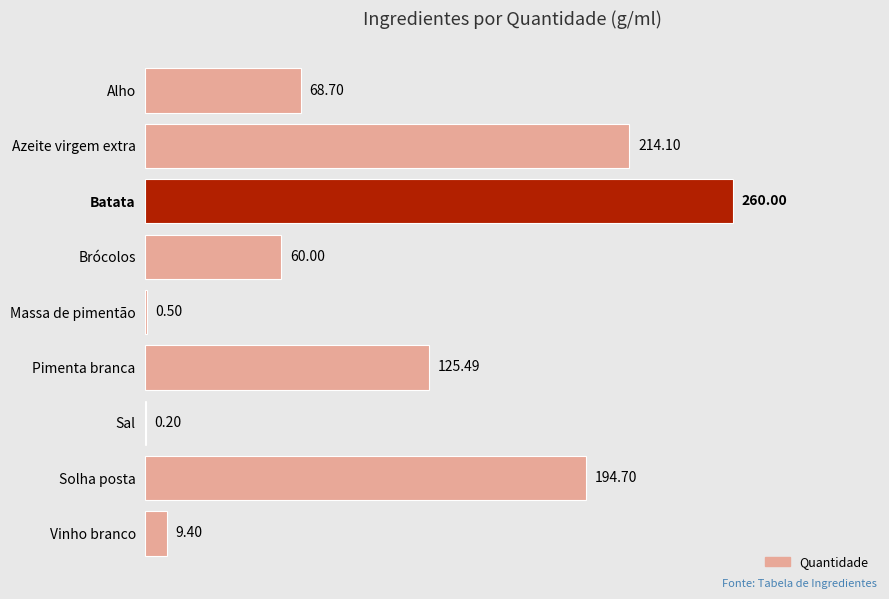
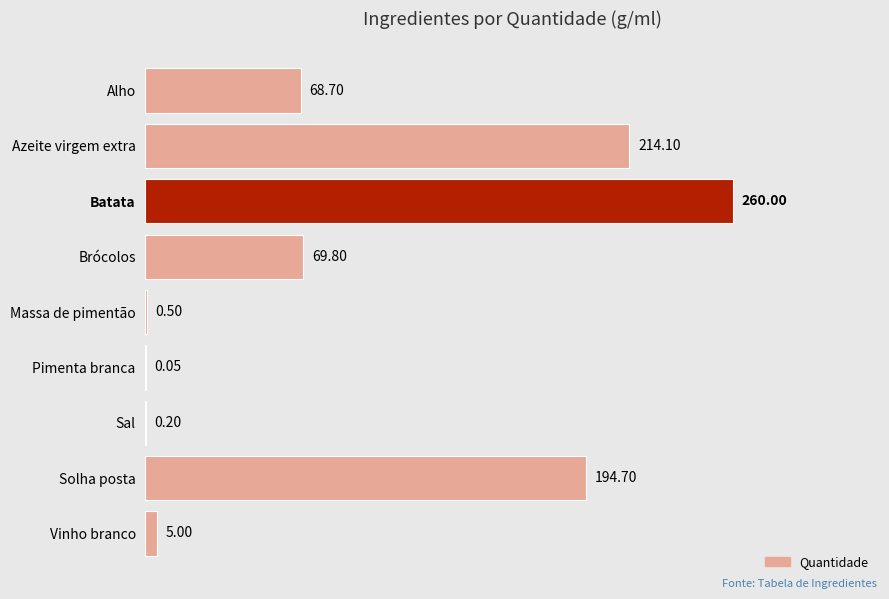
Brócolos: 60.00 -> 69.80
Pimenta branca: 125.49 -> 0.05
Vinho branco: 9.40 -> 5.00
